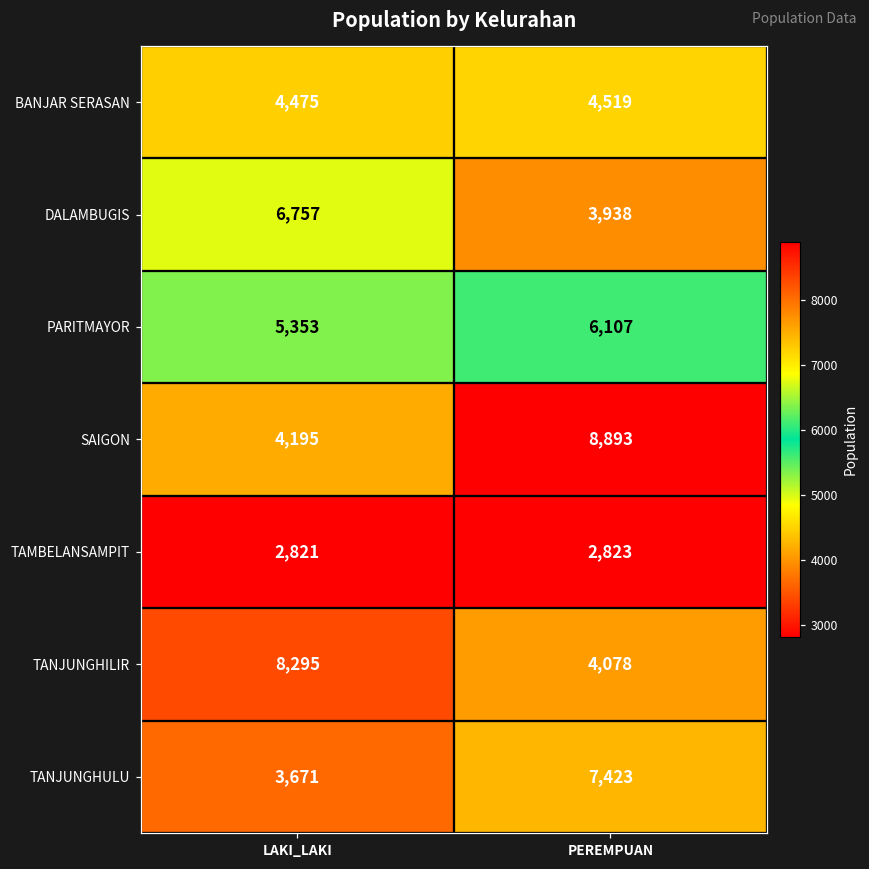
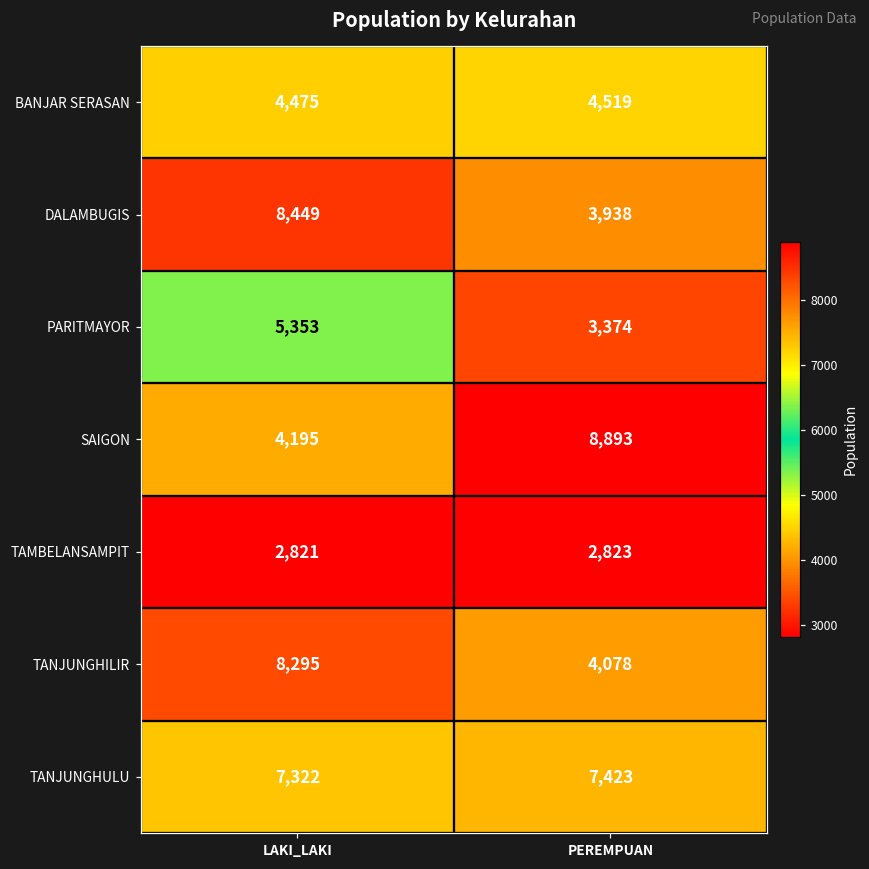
DALAMBUGIS, LAKI_LAKI: 6,757 -> 8,449
PARITMAYOR, PEREMPUAN: 6,107 -> 3,374
TANJUNGHULU, LAKI_LAKI: 3,671 -> 7,322
